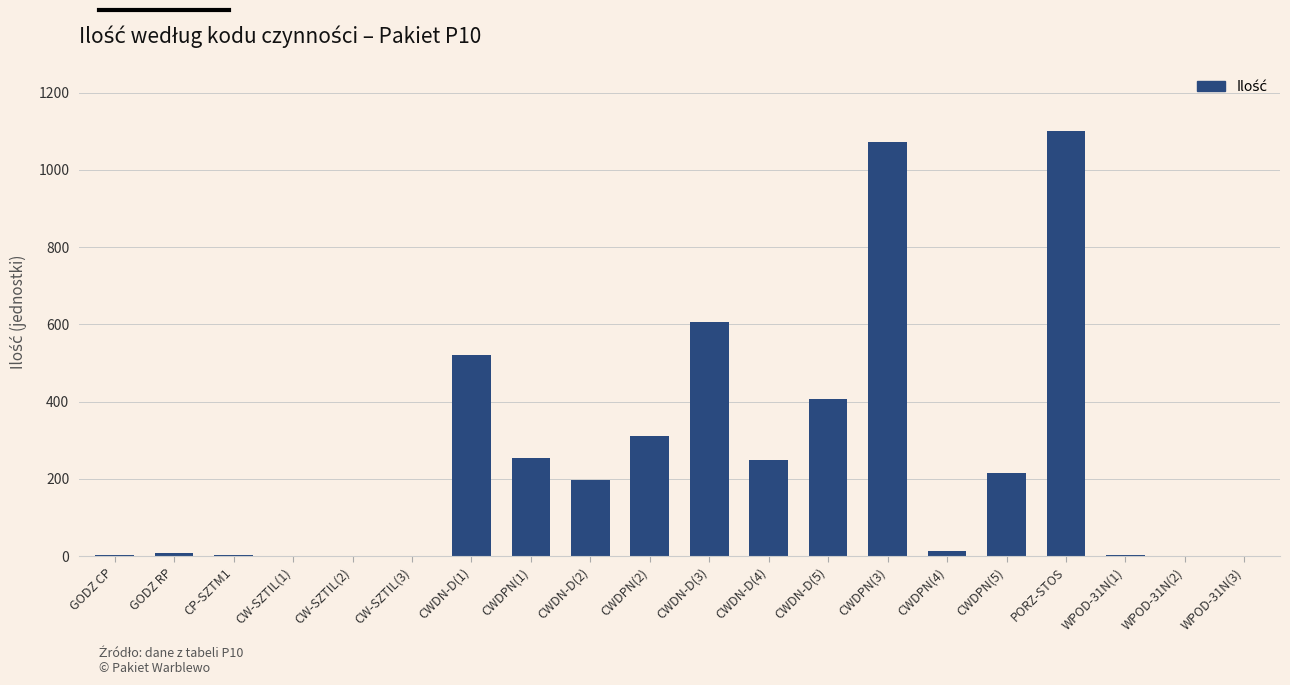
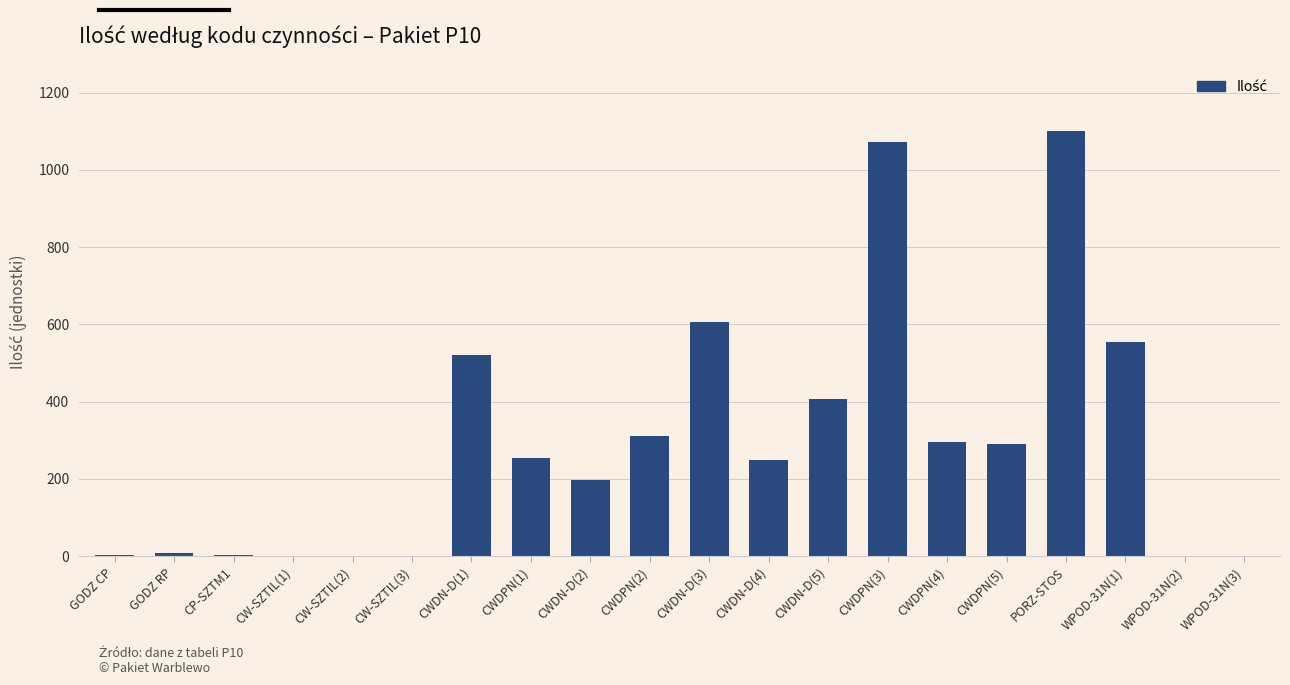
CWDPN(4): 10 -> 300
CWDPN(5): 220 -> 290
WPOD-31N(1): 0 -> 550
